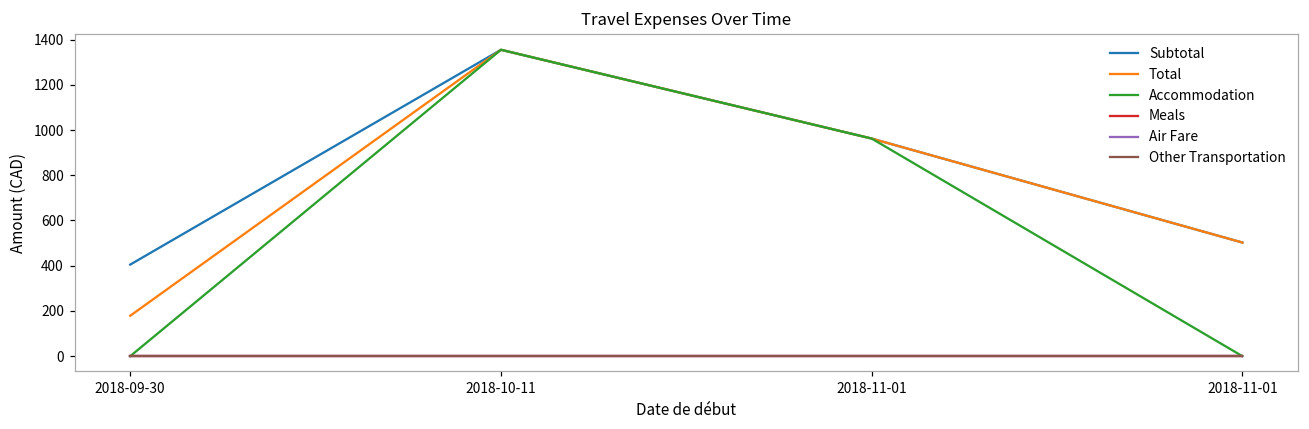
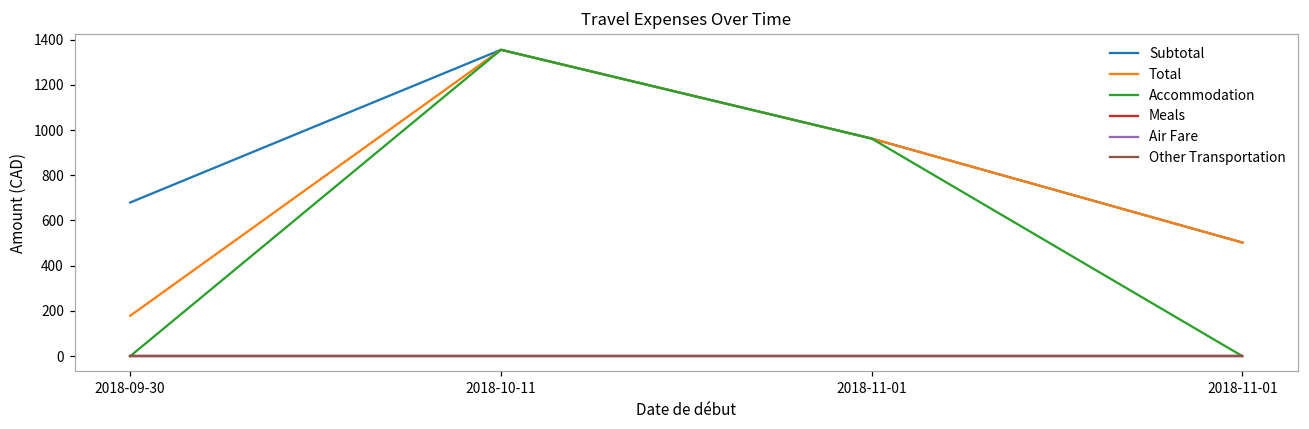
Subtotal, 2018-09-30: 410 -> 680
